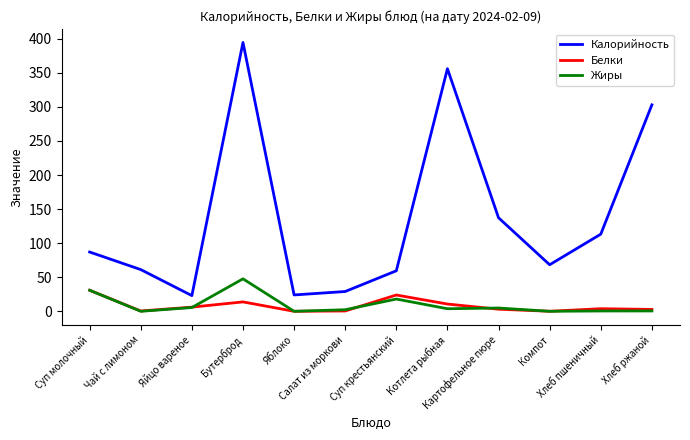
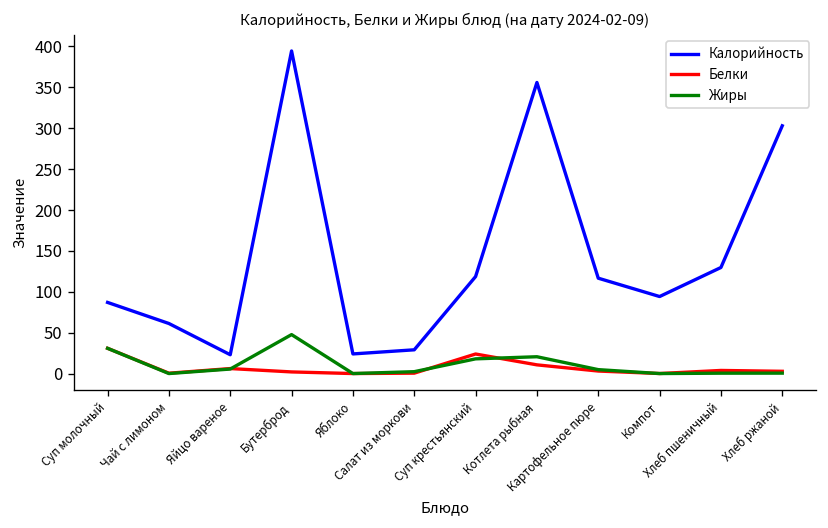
Белки, Бутерброд: 10 -> 0
Калорийность, Суп крестьянский: 60 -> 120
Жиры, Котлета рыбная: 0 -> 20
Калорийность, Картофельное пюре: 140 -> 120
Калорийность, Компот: 70 -> 90
Калорийность, Хлеб пшеничный: 110 -> 130
